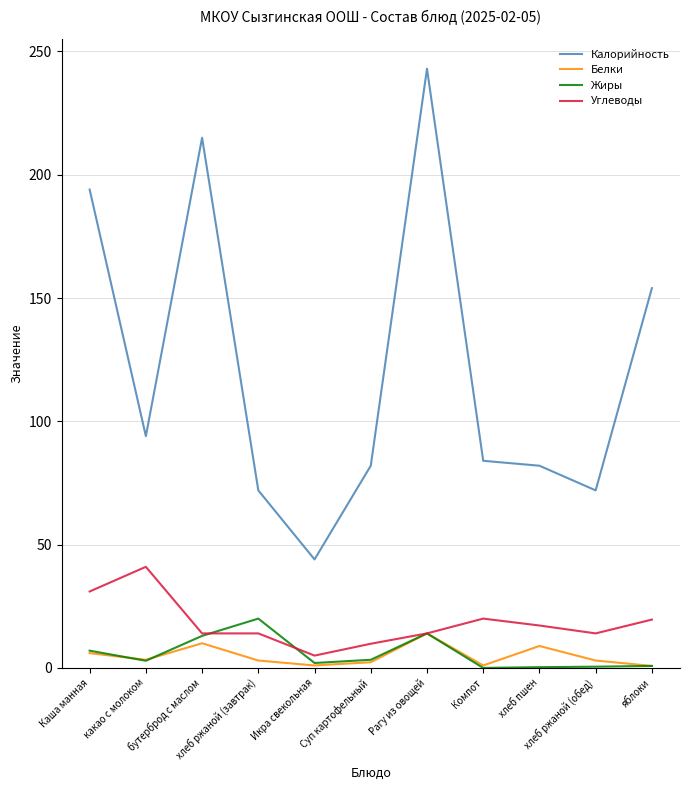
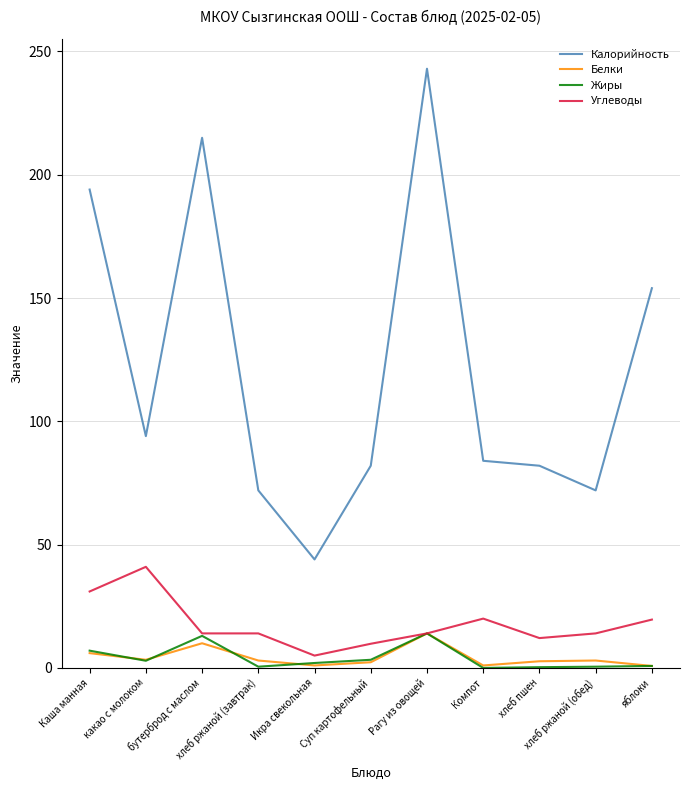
Жиры, хлеб ржаной (завтрак): 20 -> 1
Белки, хлеб пшен: 9 -> 3
Углеводы, хлеб пшен: 17 -> 12
